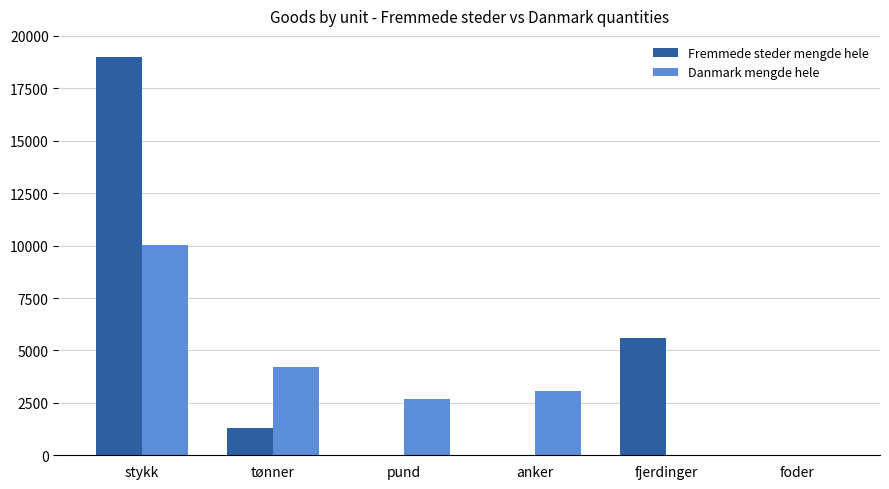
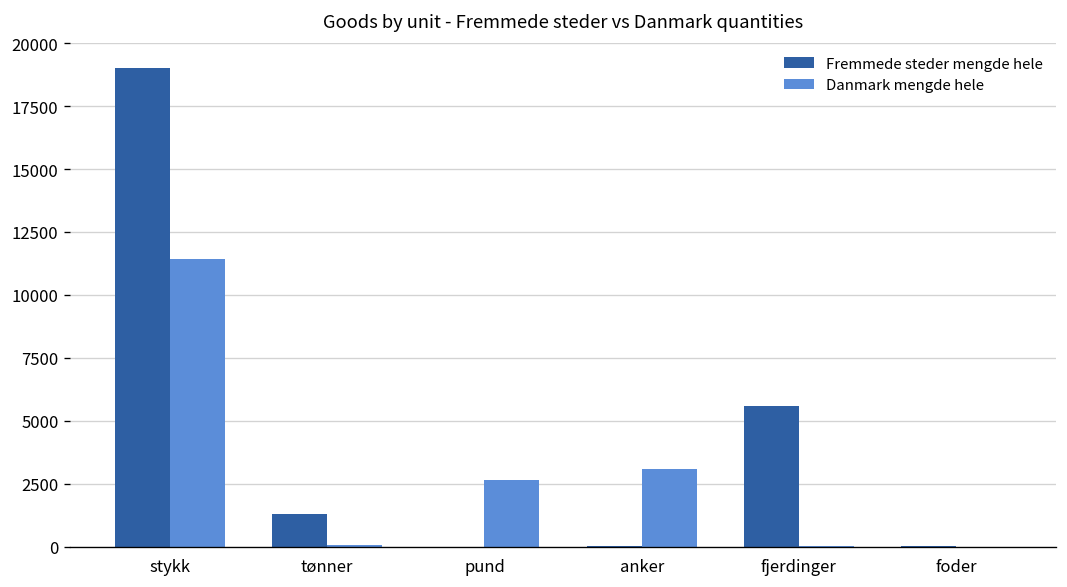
Danmark mengde hele, stykk: 10000 -> 11400
Danmark mengde hele, tønner: 4200 -> 0
